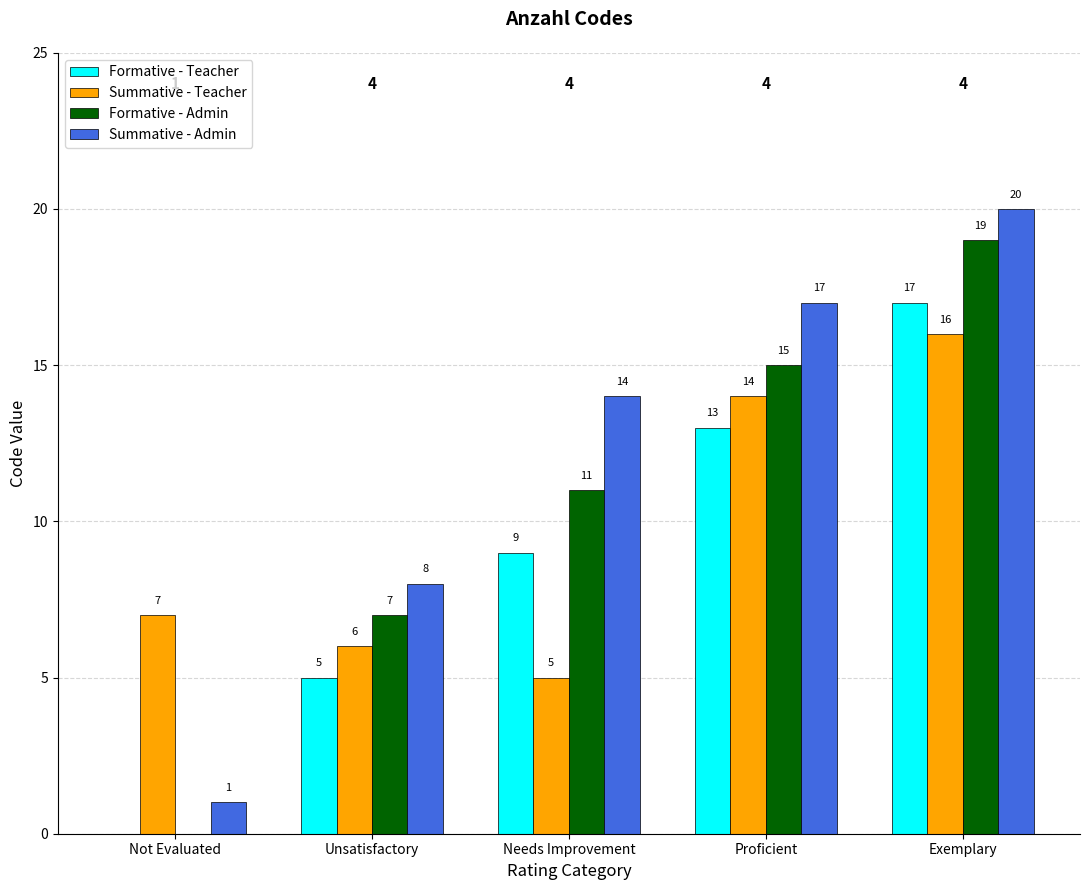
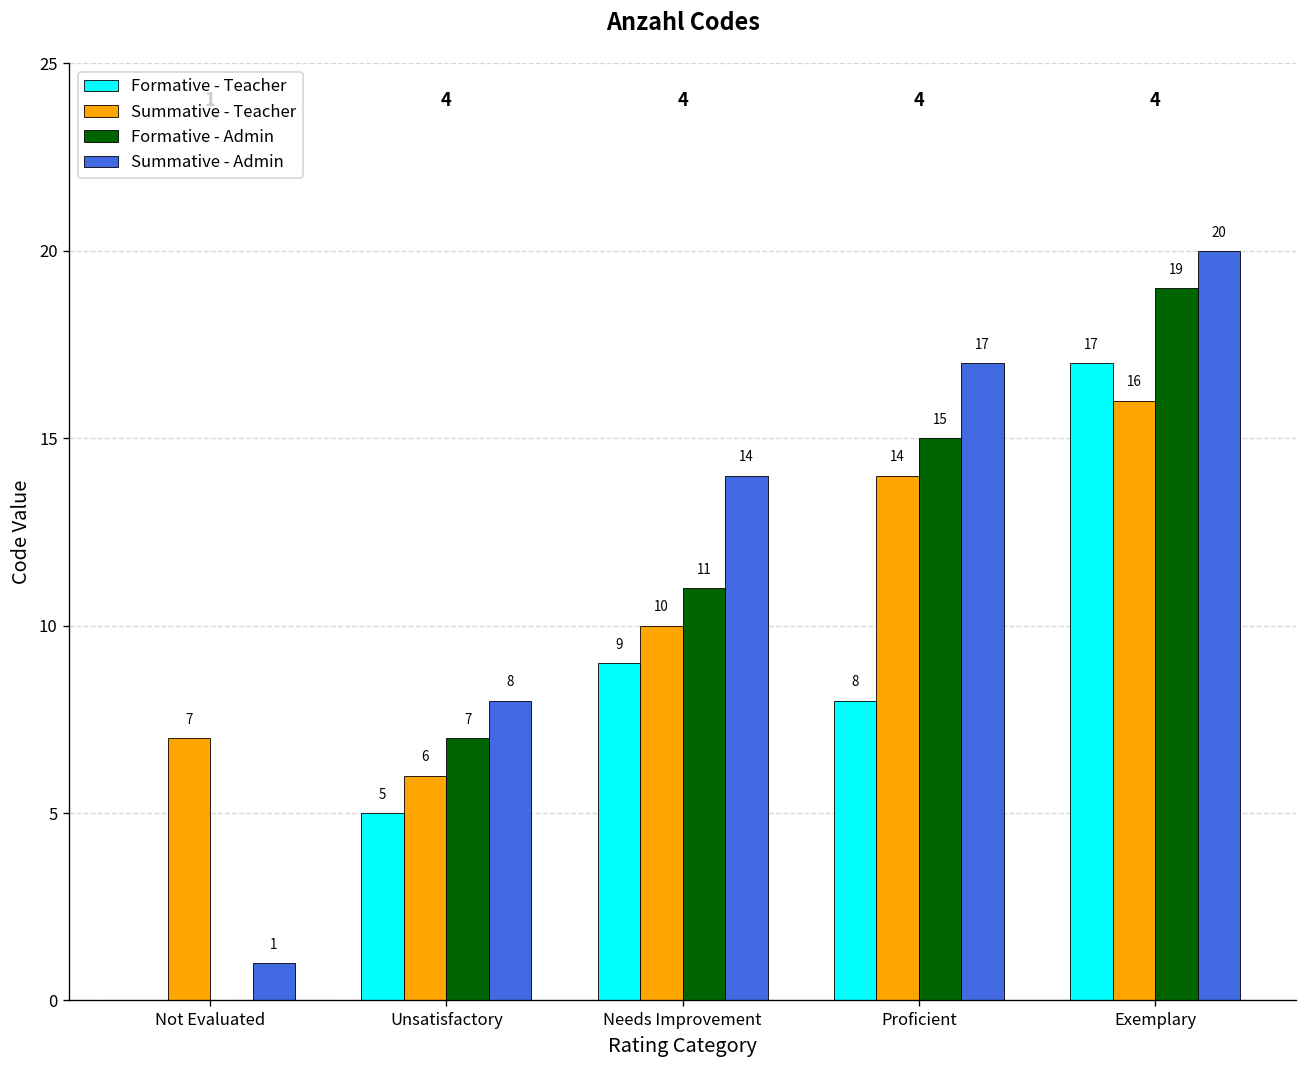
Summative - Teacher, Needs Improvement: 5 -> 10
Formative - Teacher, Proficient: 13 -> 8
